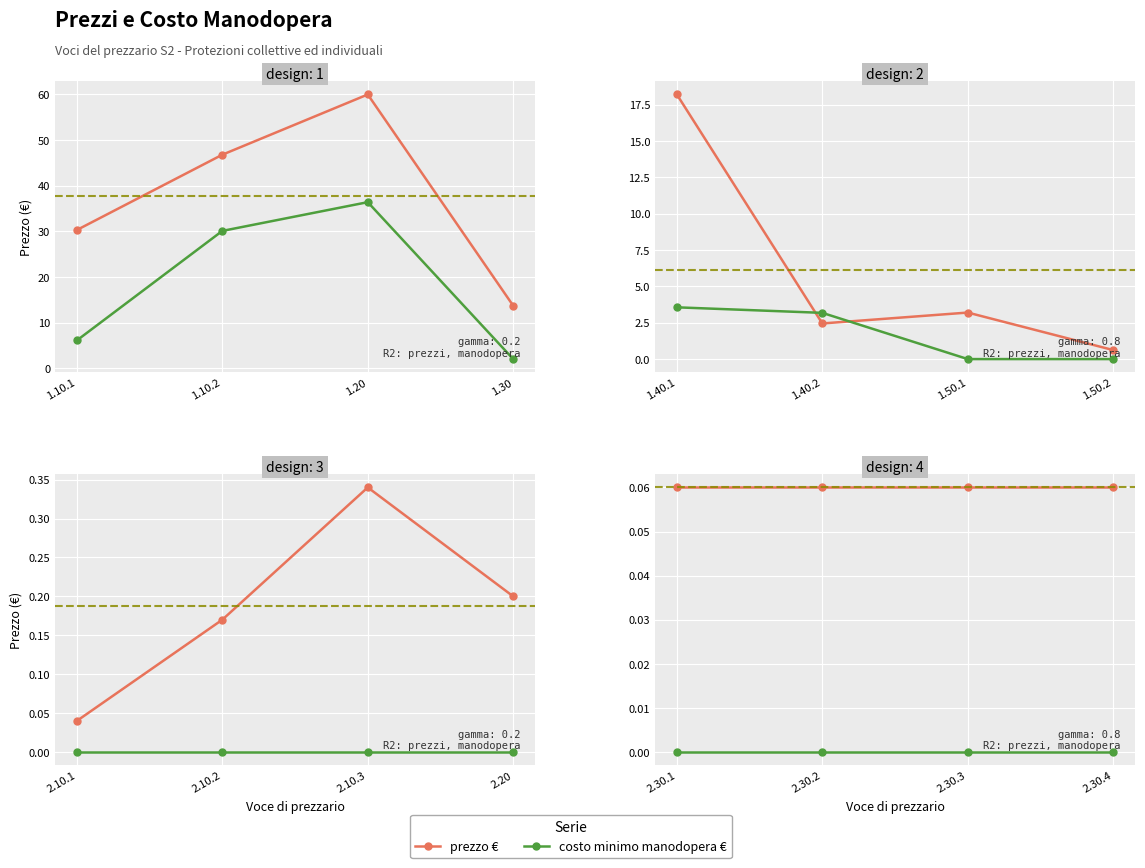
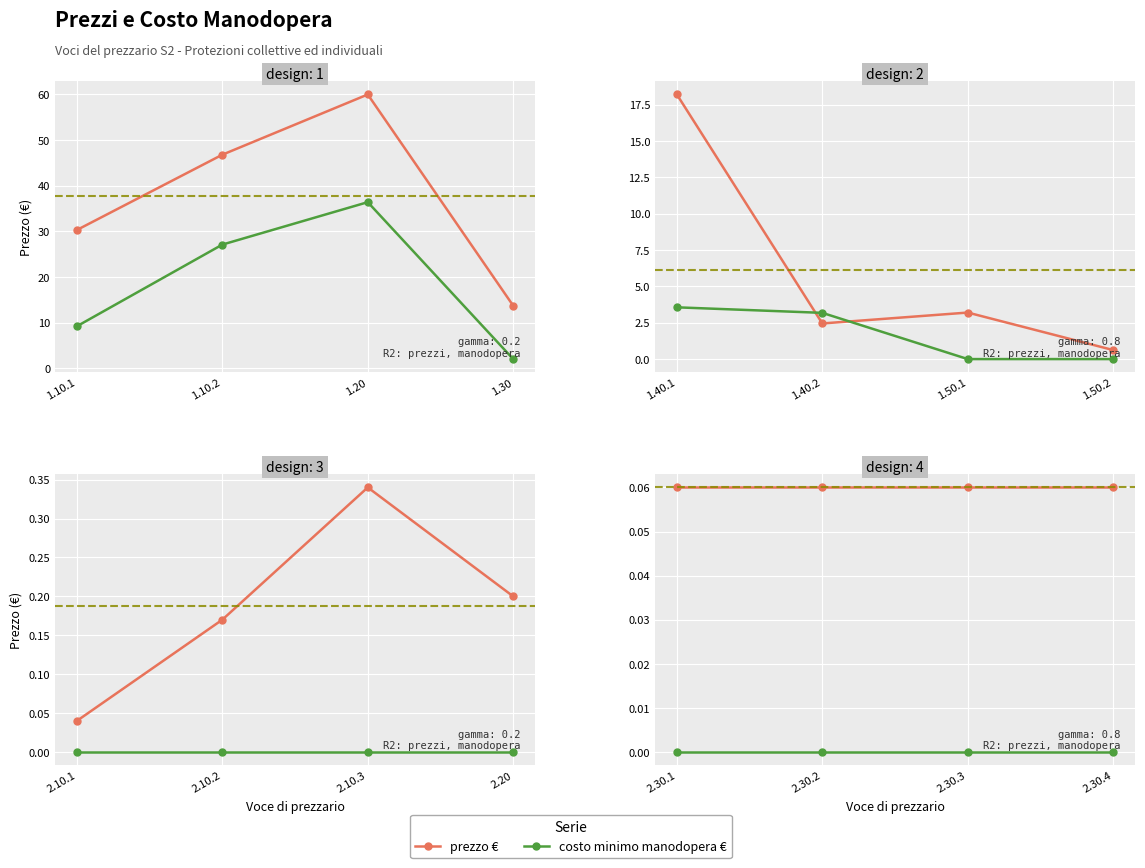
design: 1, costo minimo manodopera €, 1.10.1: 6 -> 9
design: 1, costo minimo manodopera €, 1.10.2: 30 -> 27
